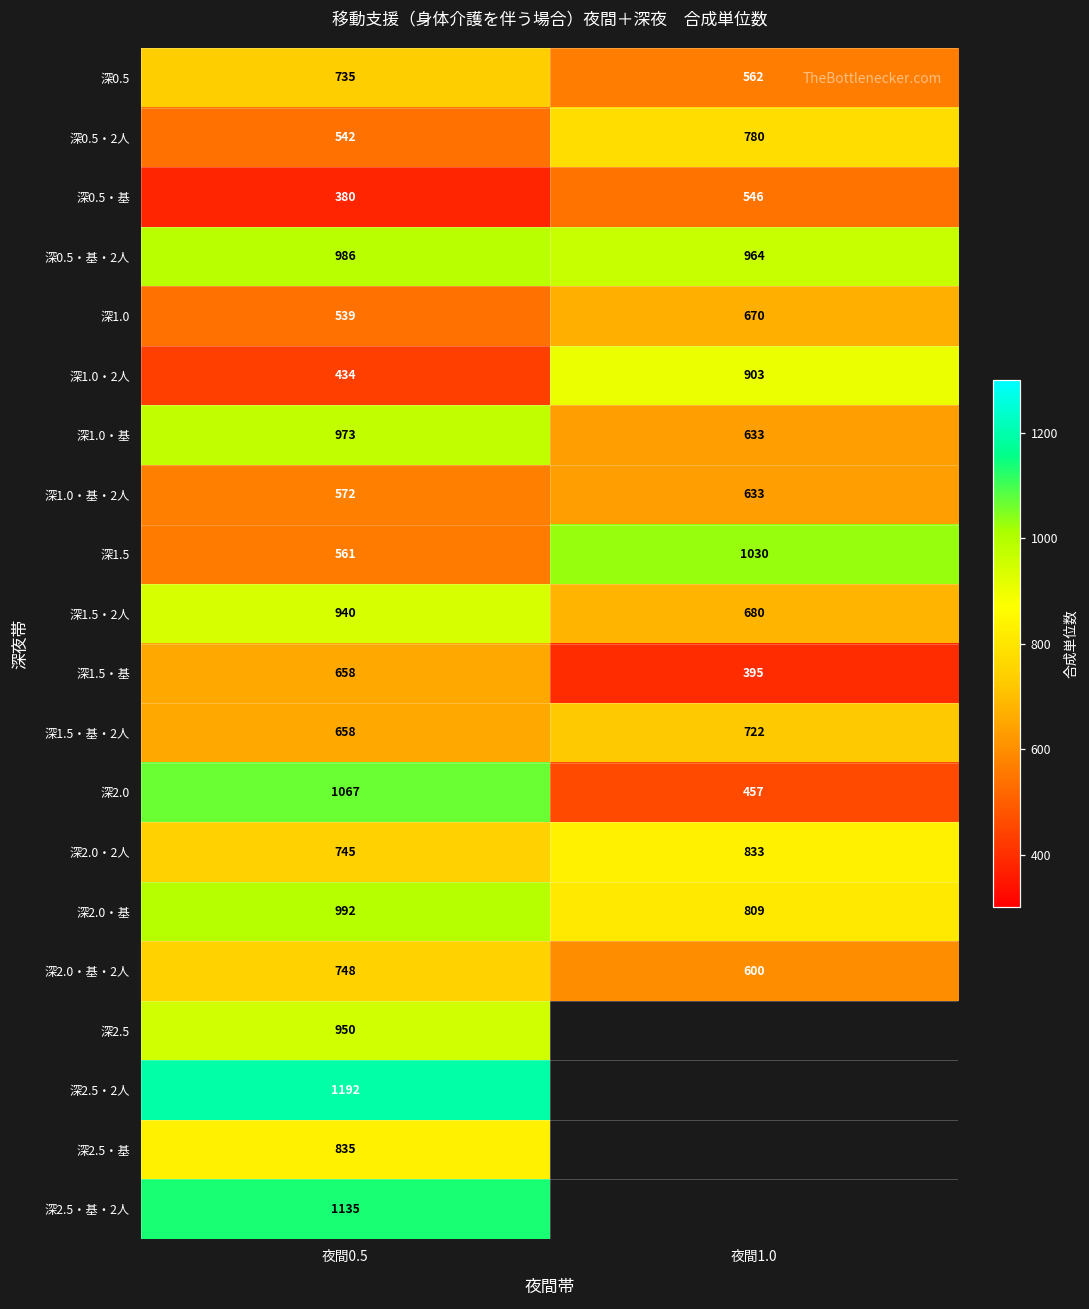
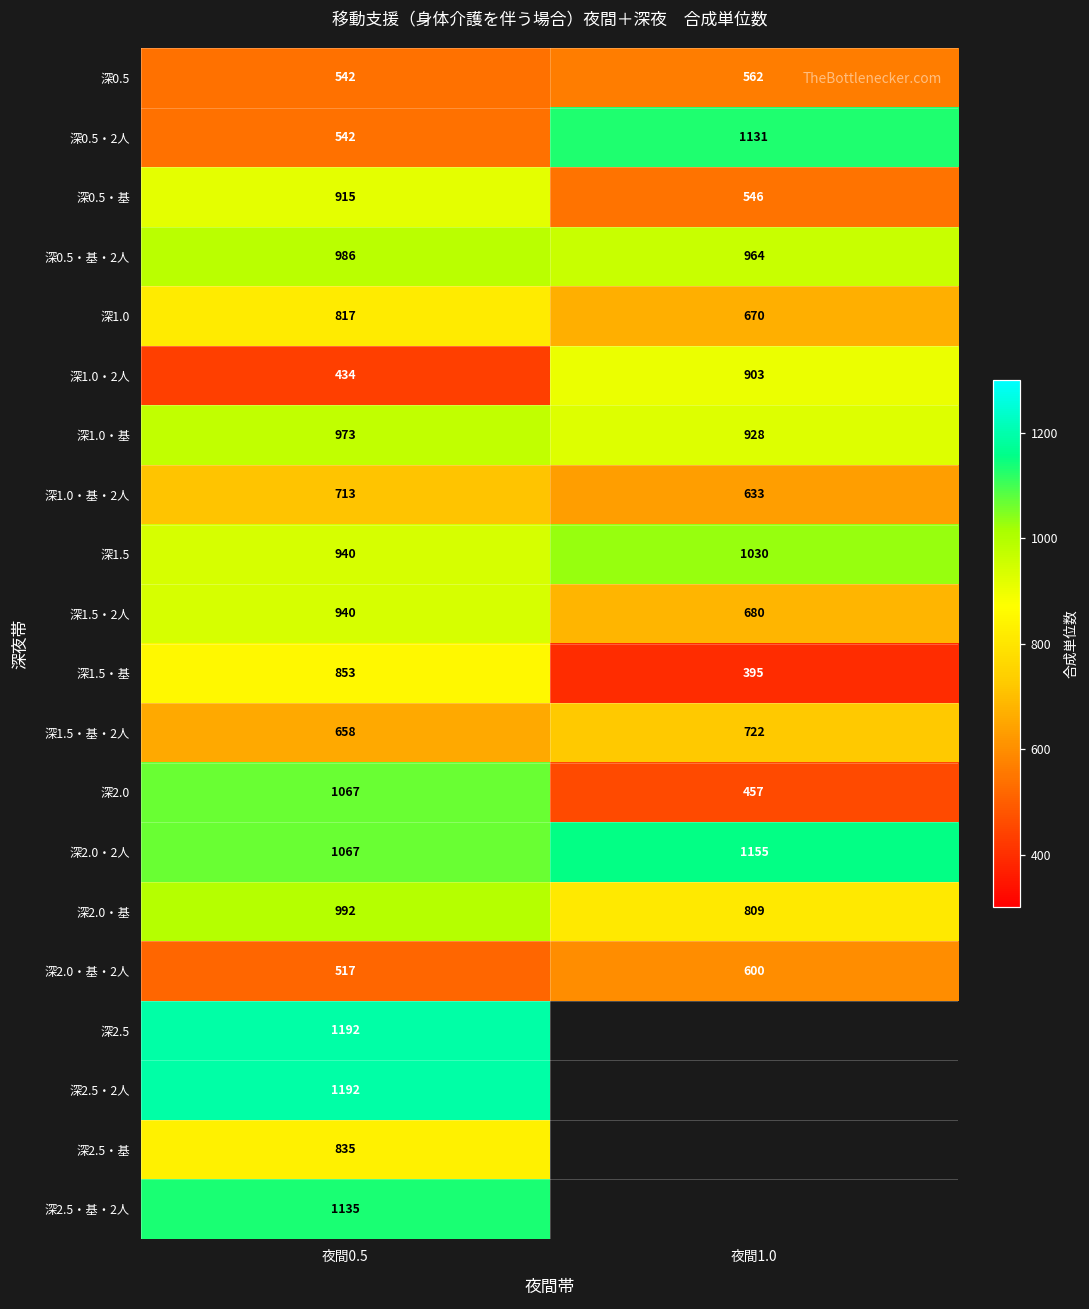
深0.5, 夜間0.5: 735 -> 542
深0.5・2人, 夜間1.0: 780 -> 1131
深0.5・基, 夜間0.5: 380 -> 915
深1.0, 夜間0.5: 539 -> 817
深1.0・基, 夜間1.0: 633 -> 928
深1.0・基・2人, 夜間0.5: 572 -> 713
深1.5, 夜間0.5: 561 -> 940
深1.5・基, 夜間0.5: 658 -> 853
深2.0・2人, 夜間0.5: 745 -> 1067
深2.0・2人, 夜間1.0: 833 -> 1155
深2.0・基・2人, 夜間0.5: 748 -> 517
深2.5, 夜間0.5: 950 -> 1192
